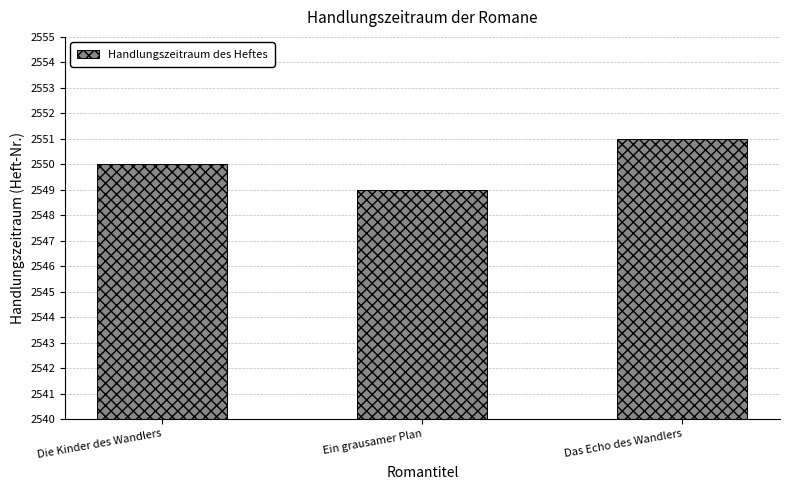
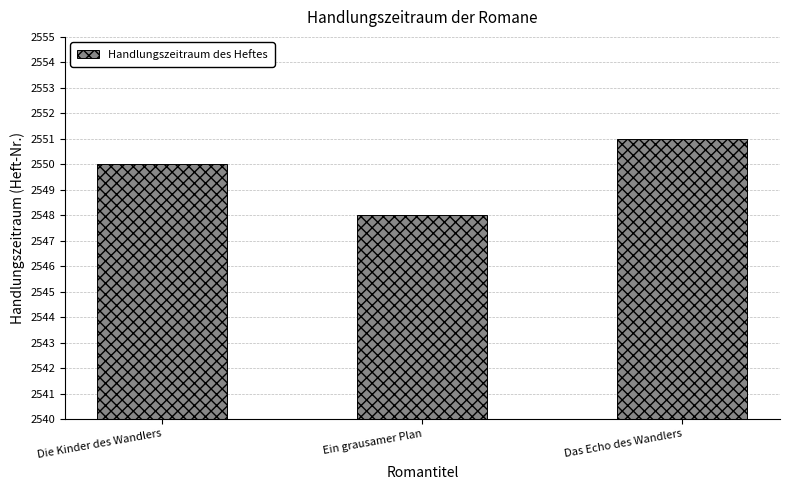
Ein grausamer Plan: 2549 -> 2548
